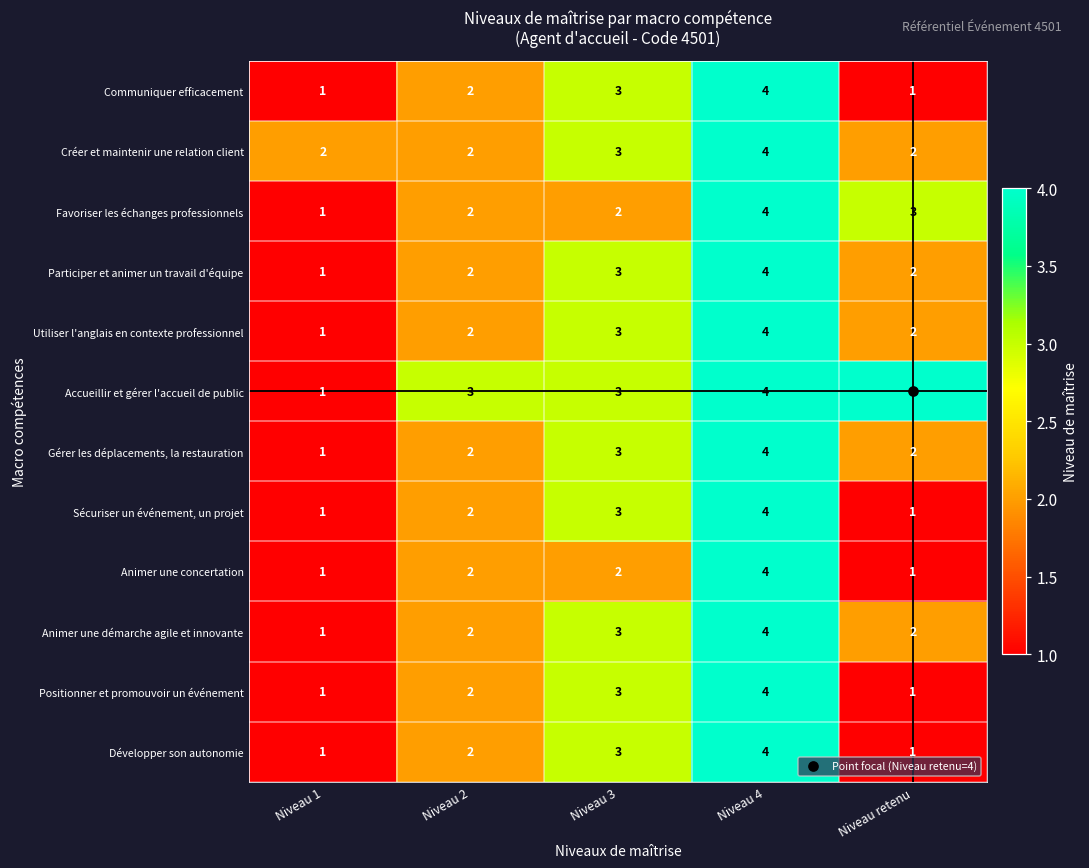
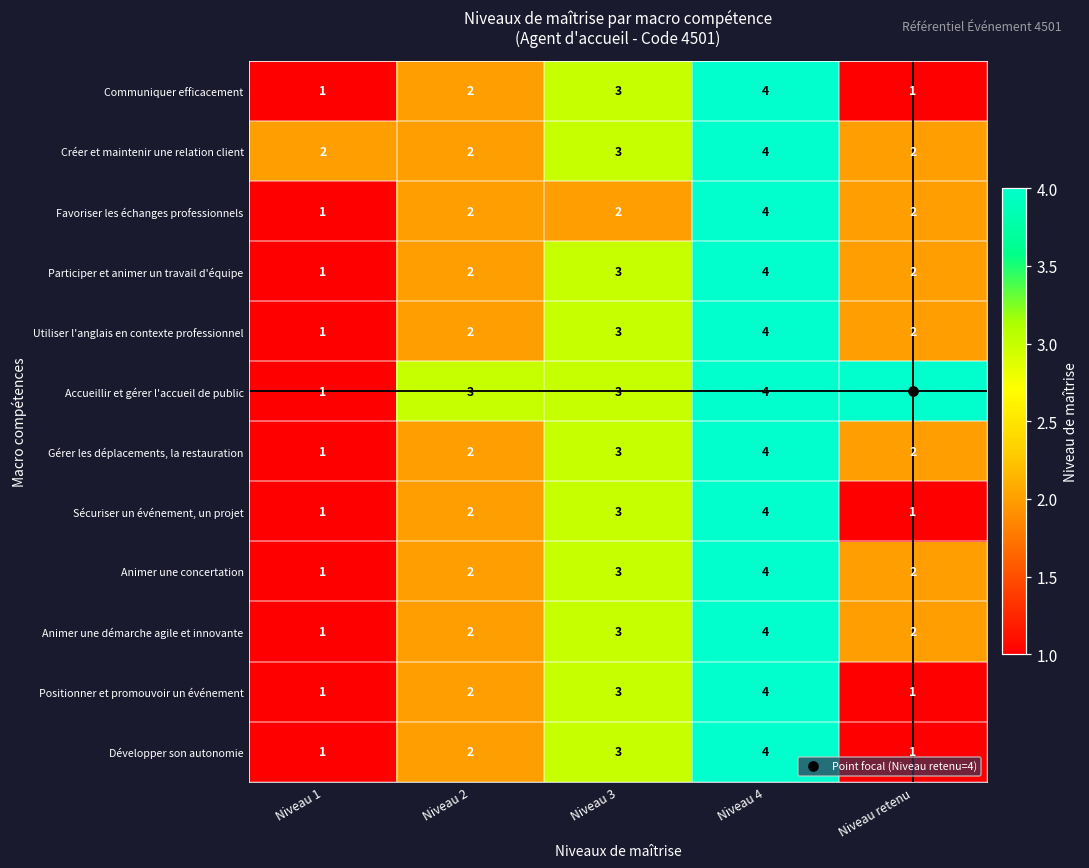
Favoriser les échanges professionnels, Niveau retenu: 3 -> 2
Animer une concertation, Niveau 3: 2 -> 3
Animer une concertation, Niveau retenu: 1 -> 2
